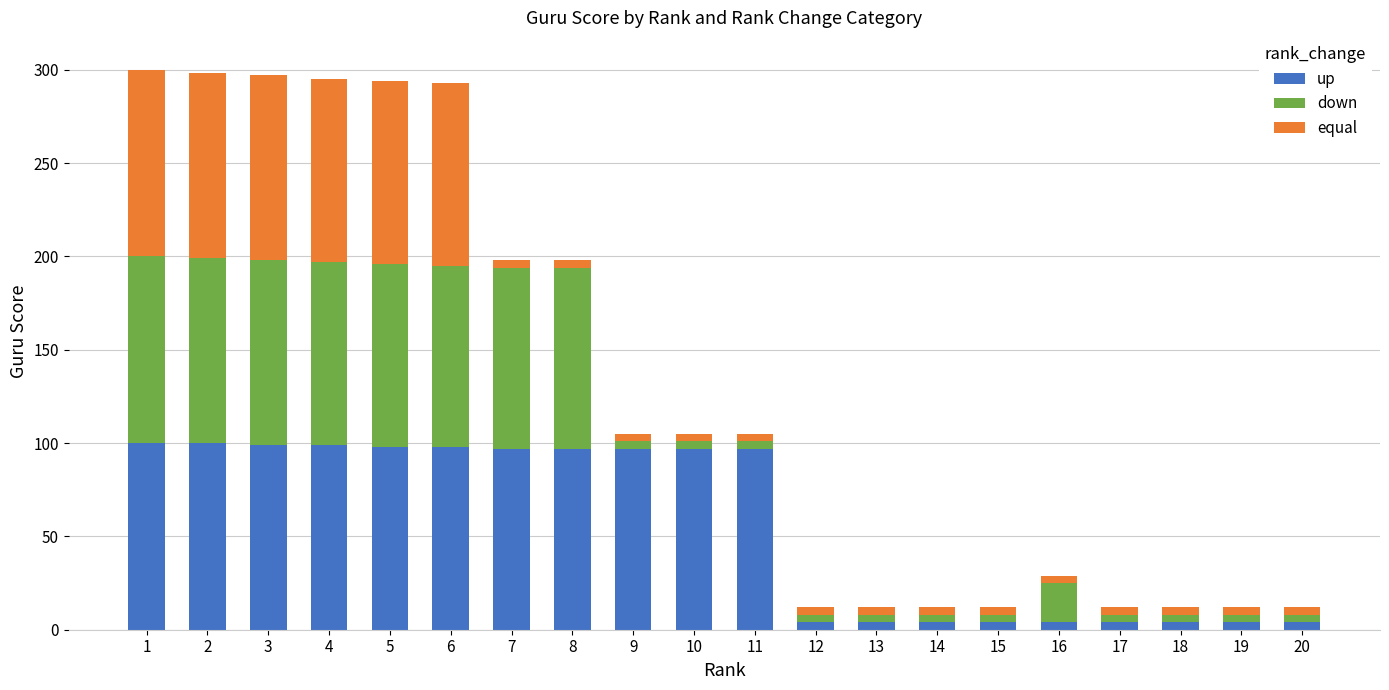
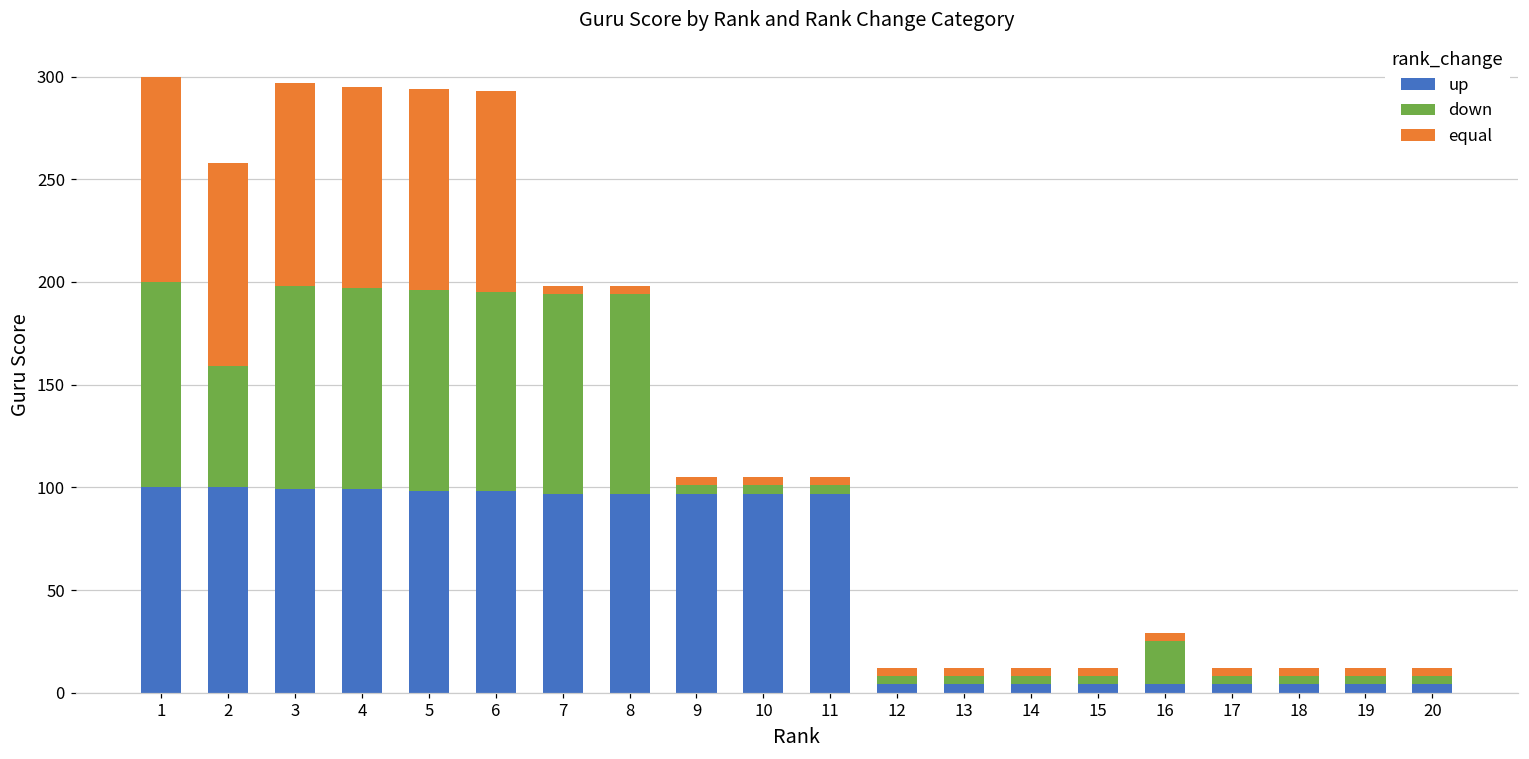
down, 2: 99 -> 59
